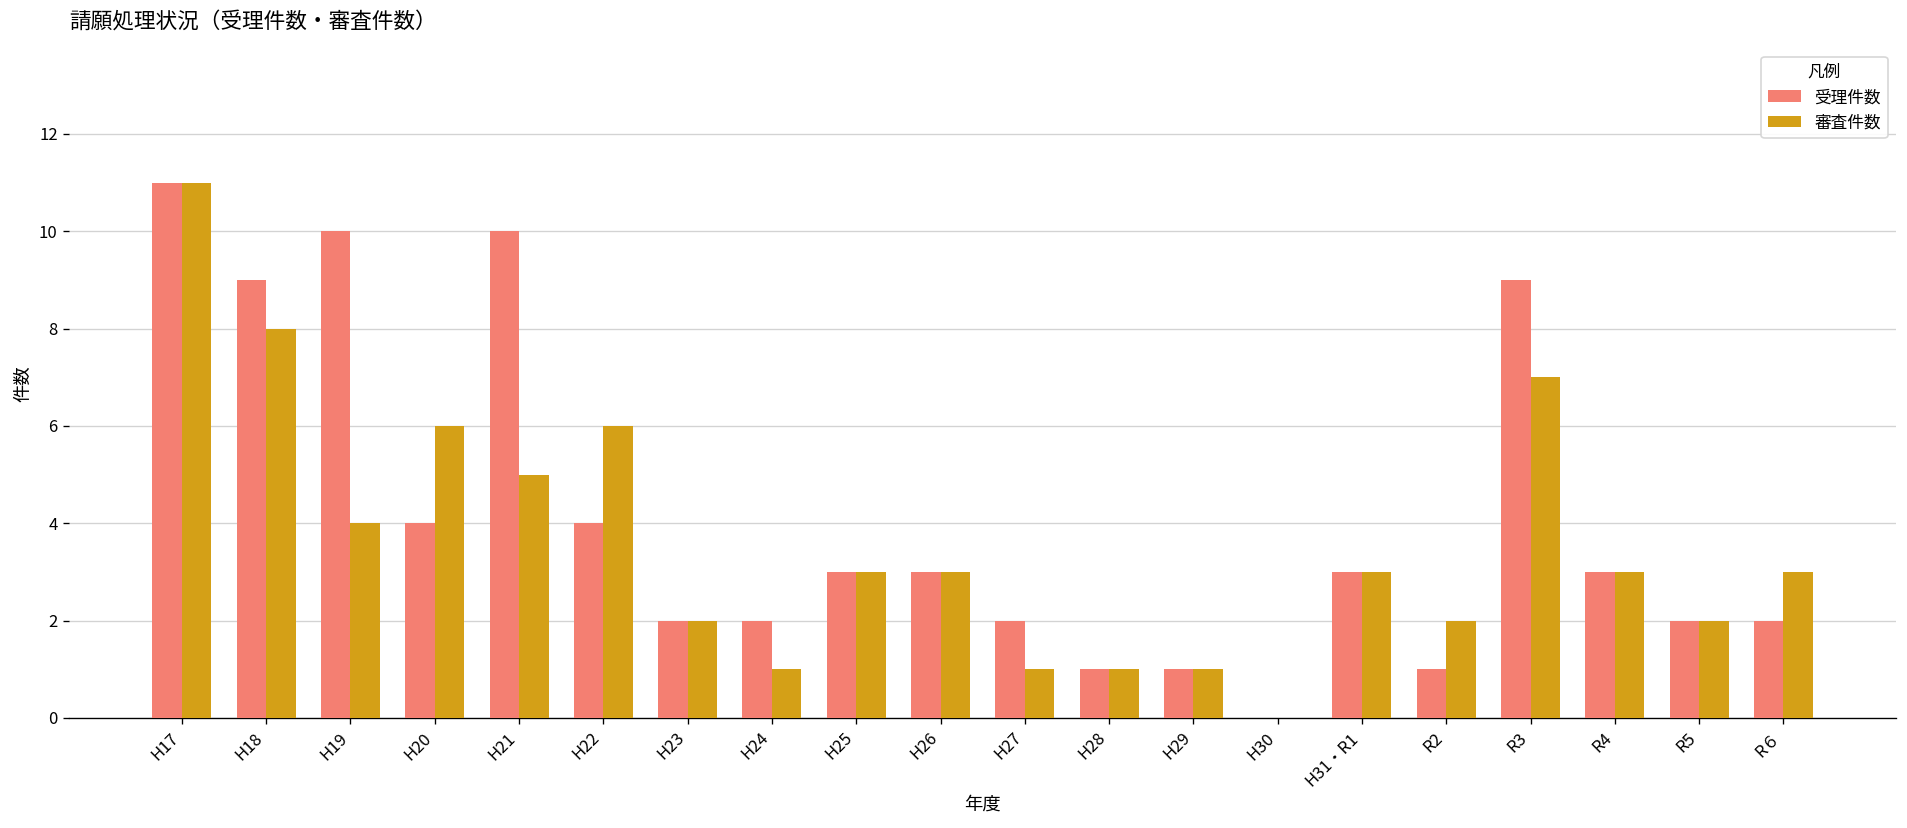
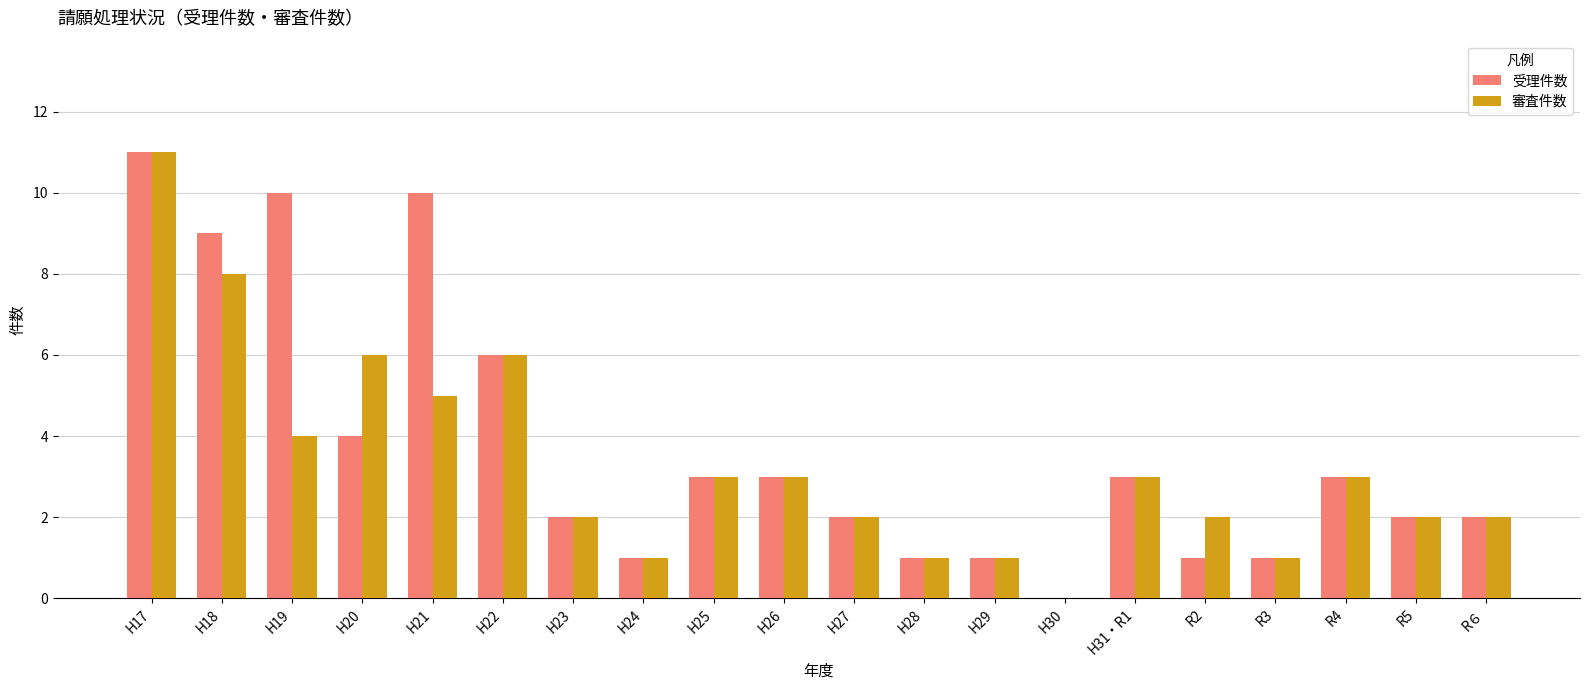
受理件数, H22: 4 -> 6
受理件数, H24: 2 -> 1
審査件数, H27: 1 -> 2
受理件数, R3: 9 -> 1
審査件数, R3: 7 -> 1
審査件数, R６: 3 -> 2
